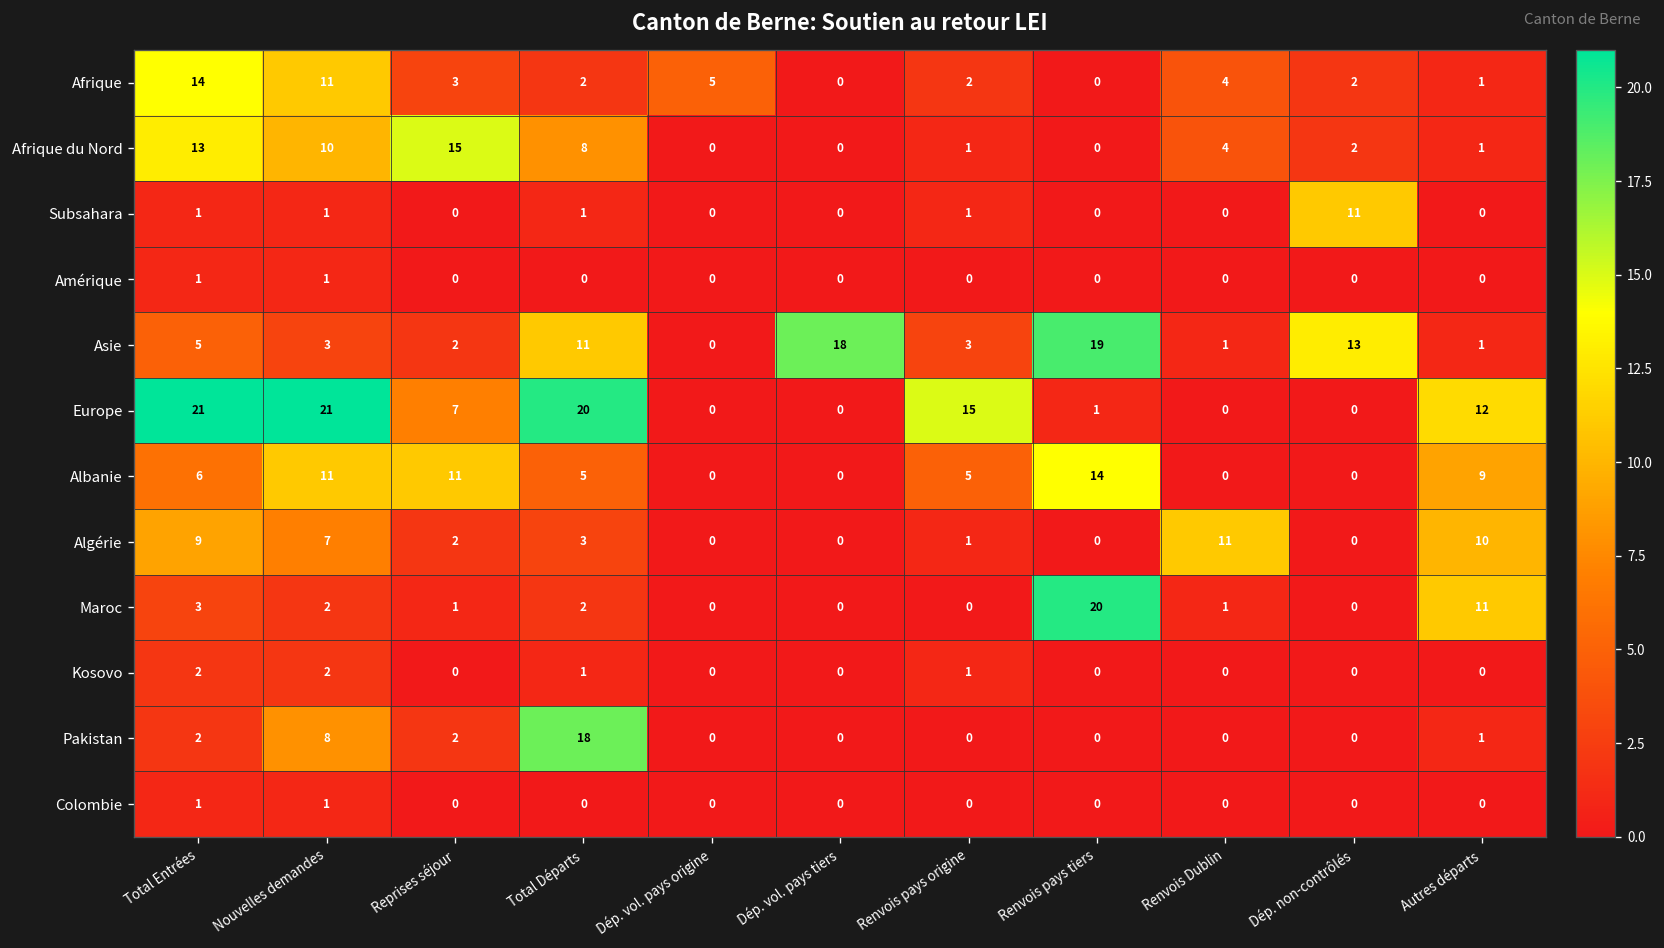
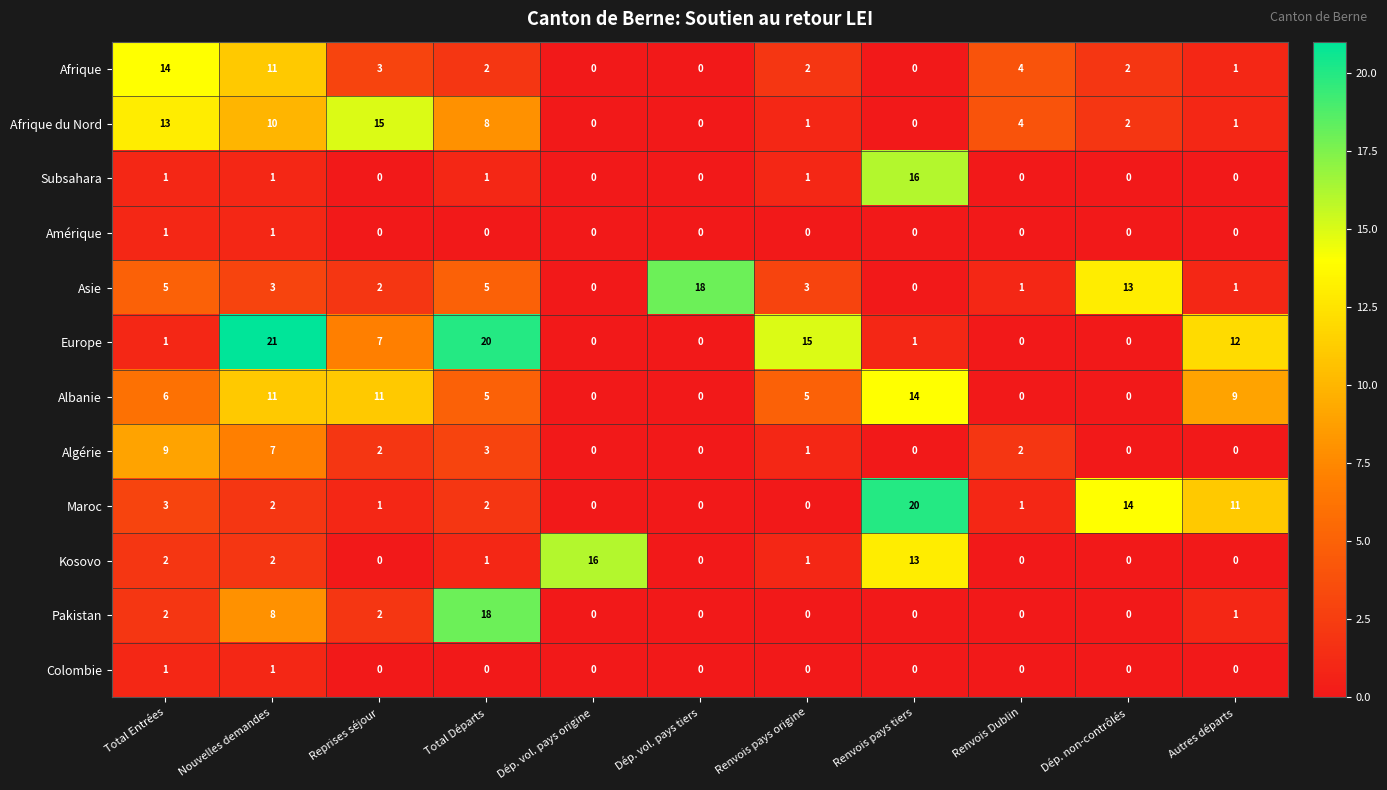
Afrique, Dép. vol. pays origine: 5 -> 0
Subsahara, Renvois pays tiers: 0 -> 16
Subsahara, Dép. non-contrôlés: 11 -> 0
Asie, Total Départs: 11 -> 5
Asie, Renvois pays tiers: 19 -> 0
Europe, Total Entrées: 21 -> 1
Algérie, Renvois Dublin: 11 -> 2
Algérie, Autres départs: 10 -> 0
Maroc, Dép. non-contrôlés: 0 -> 14
Kosovo, Dép. vol. pays origine: 0 -> 16
Kosovo, Renvois pays tiers: 0 -> 13
